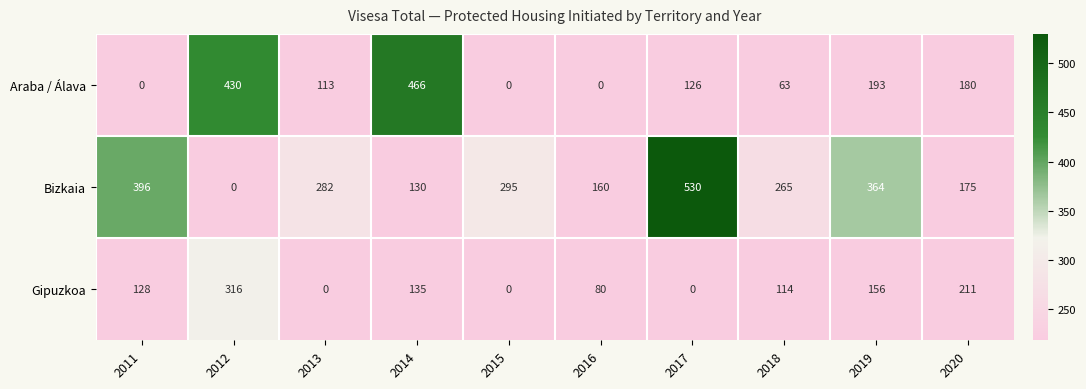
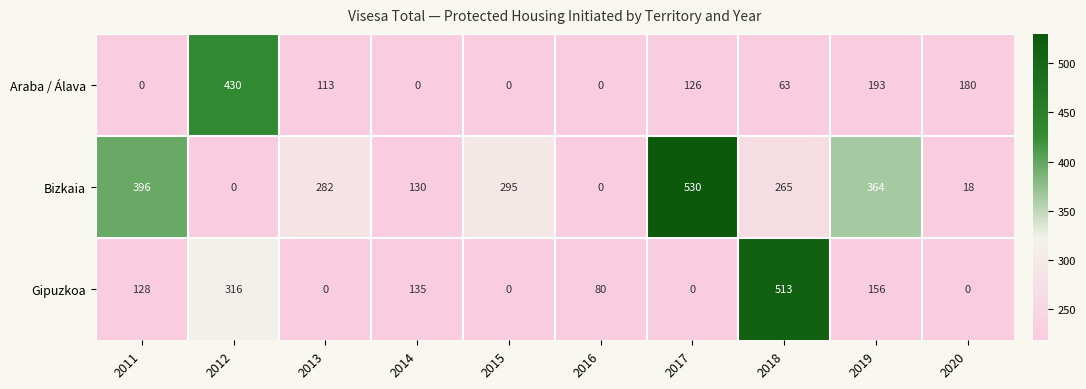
Araba / Álava, 2014: 466 -> 0
Bizkaia, 2016: 160 -> 0
Bizkaia, 2020: 175 -> 18
Gipuzkoa, 2018: 114 -> 513
Gipuzkoa, 2020: 211 -> 0
